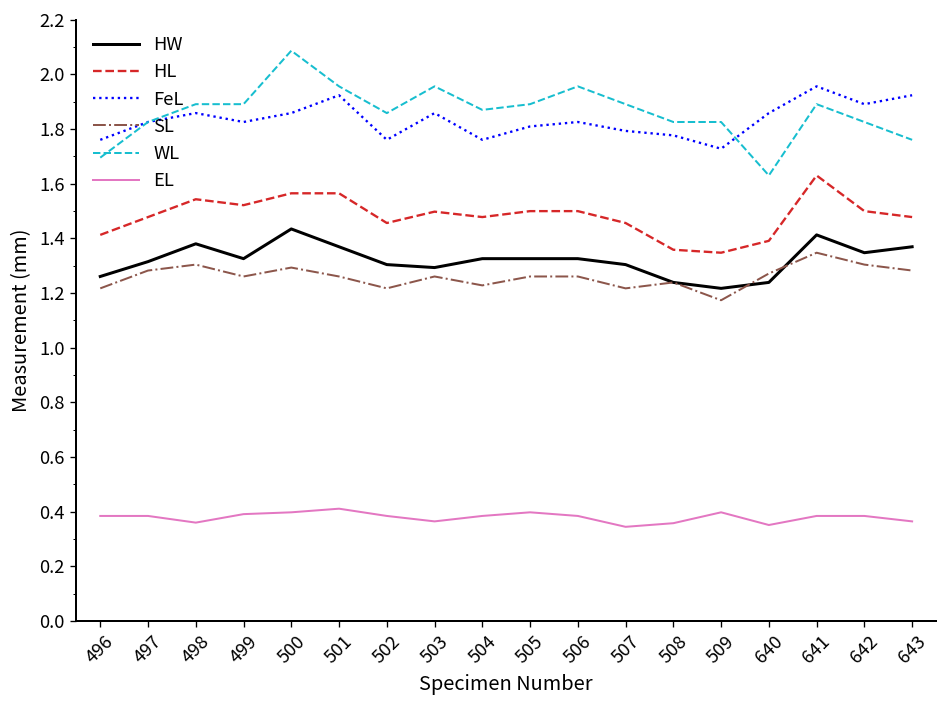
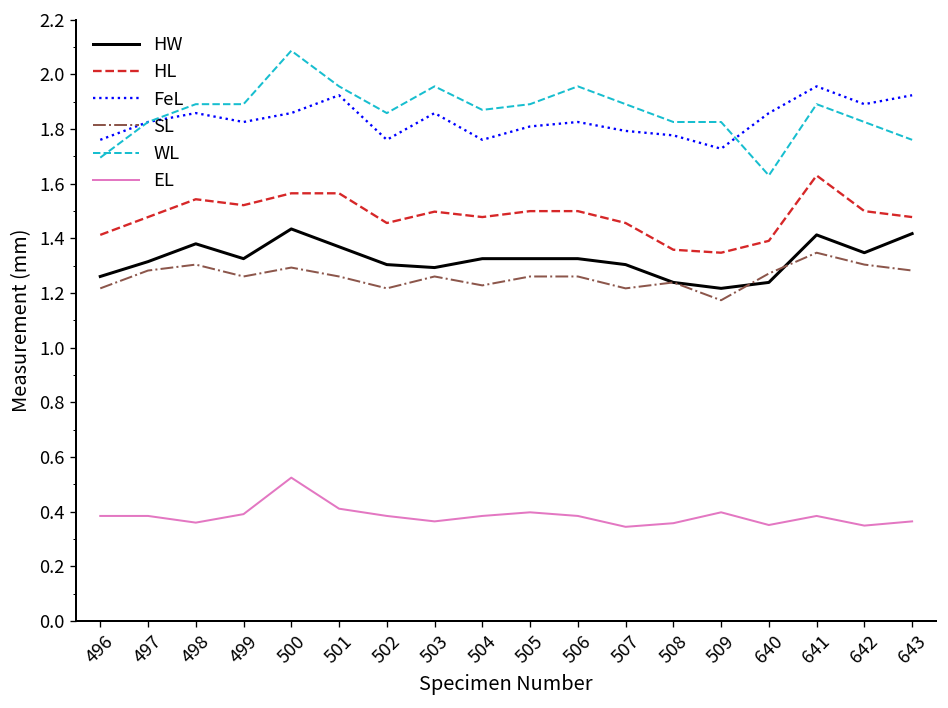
EL, 500: 0.40 -> 0.52
EL, 642: 0.38 -> 0.35
HW, 643: 1.37 -> 1.42
